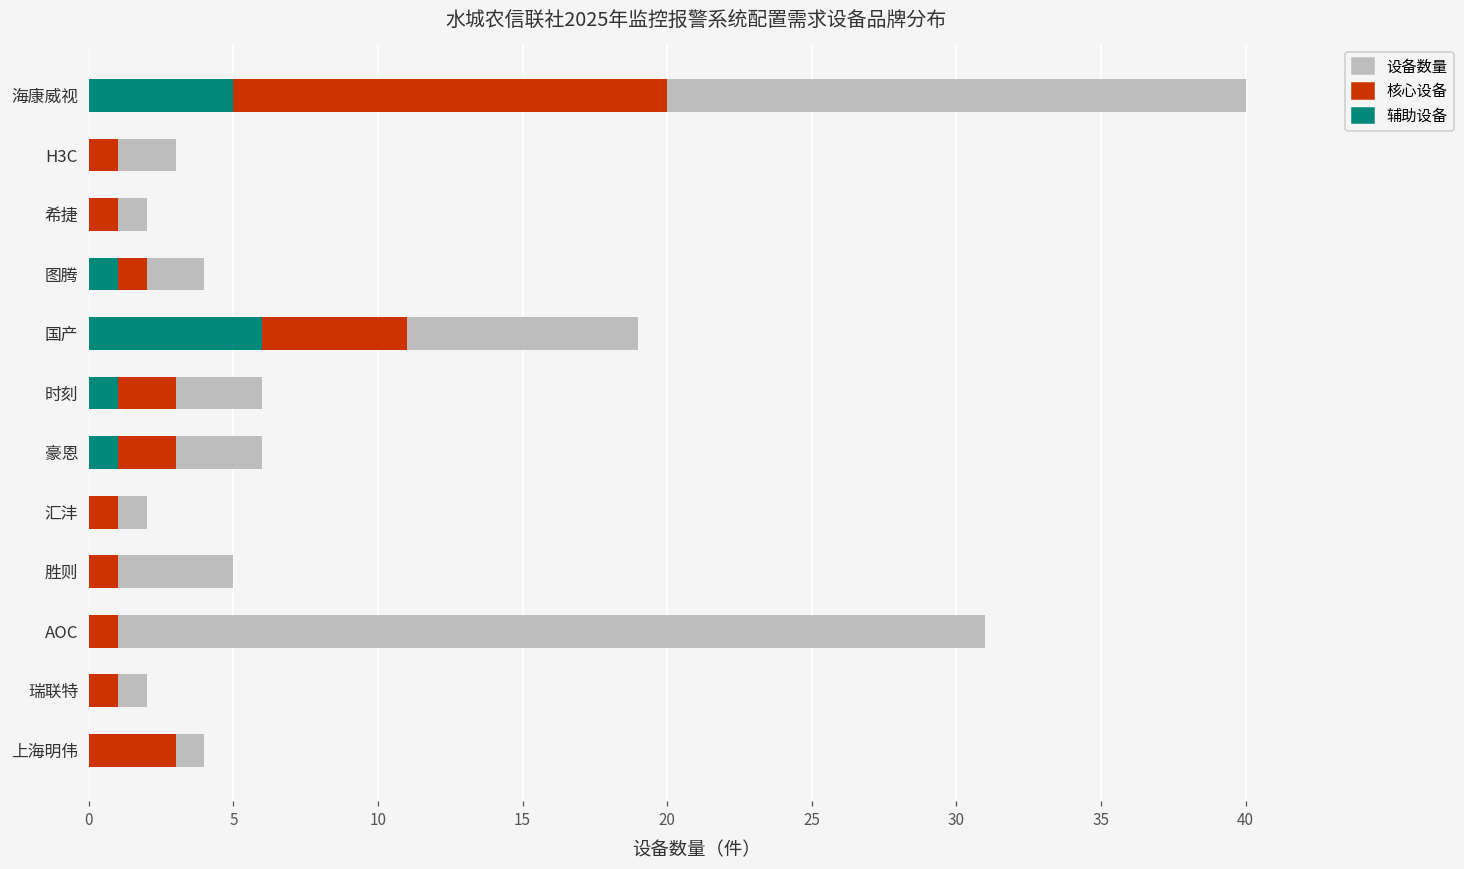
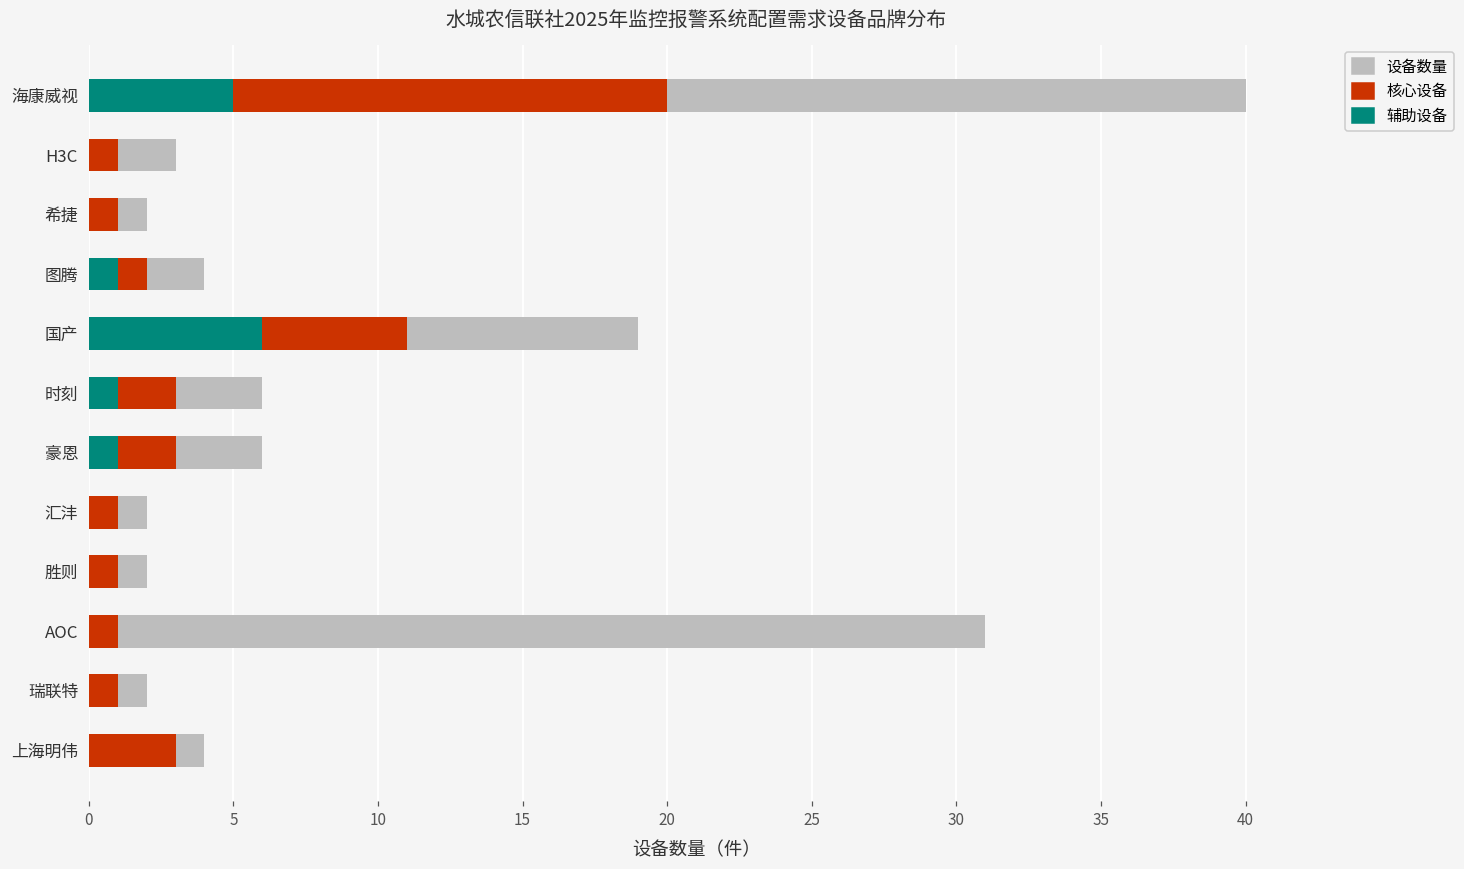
设备数量, 胜则: 4 -> 1
